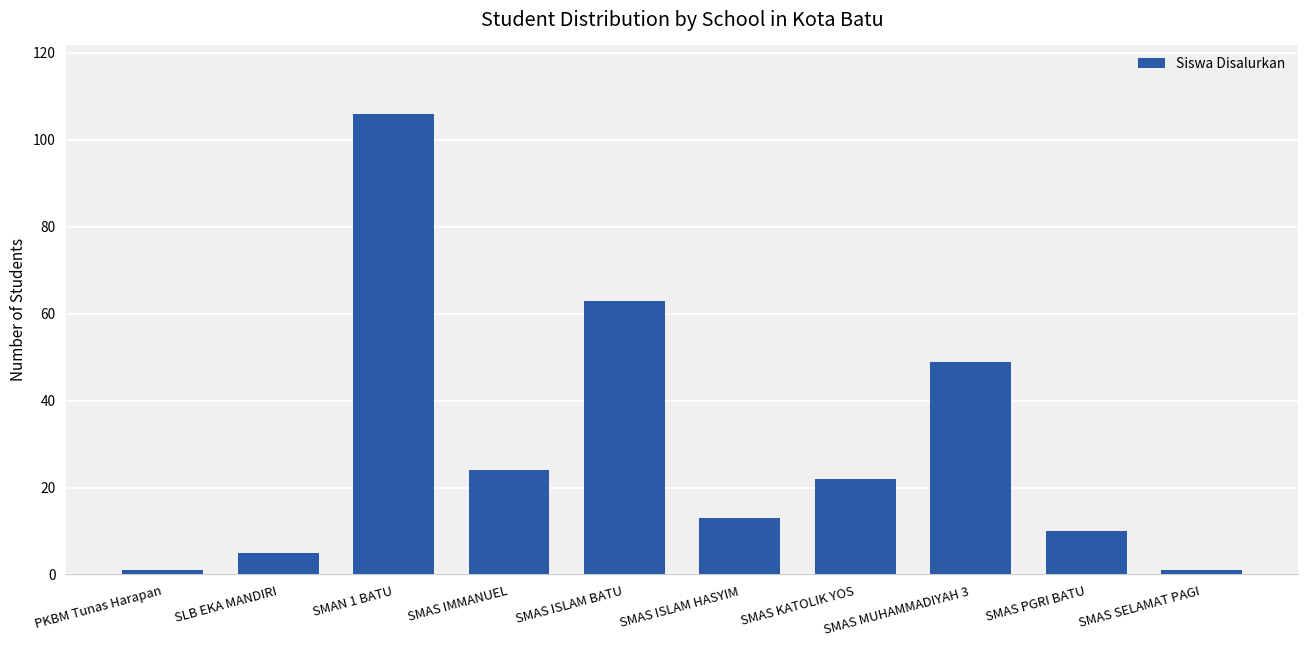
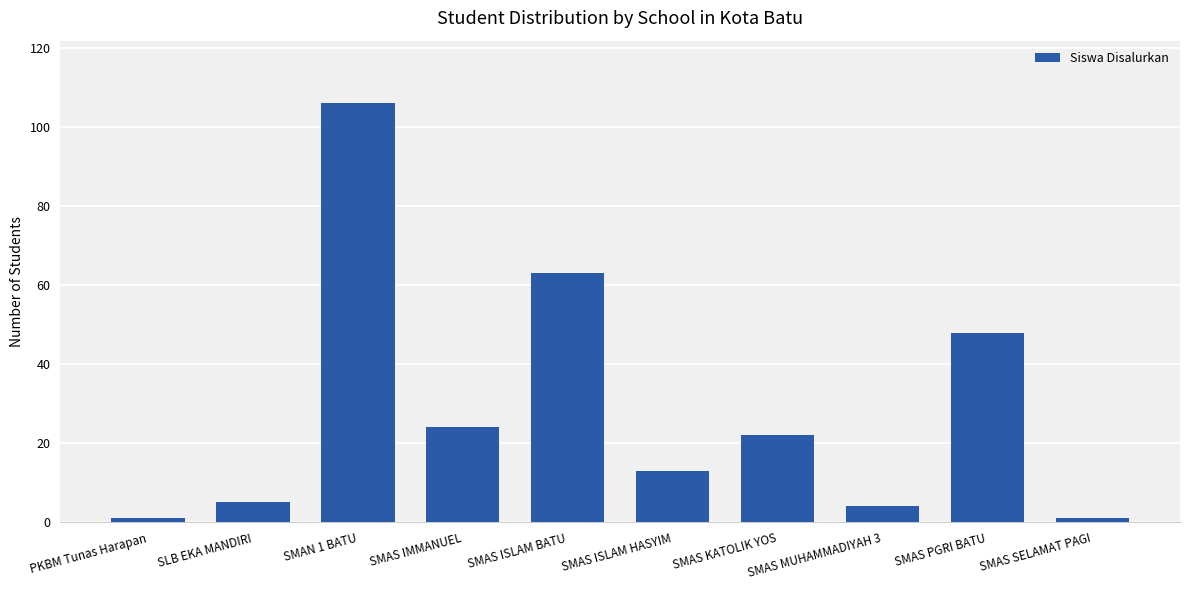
SMAS MUHAMMADIYAH 3: 49 -> 4
SMAS PGRI BATU: 10 -> 48
